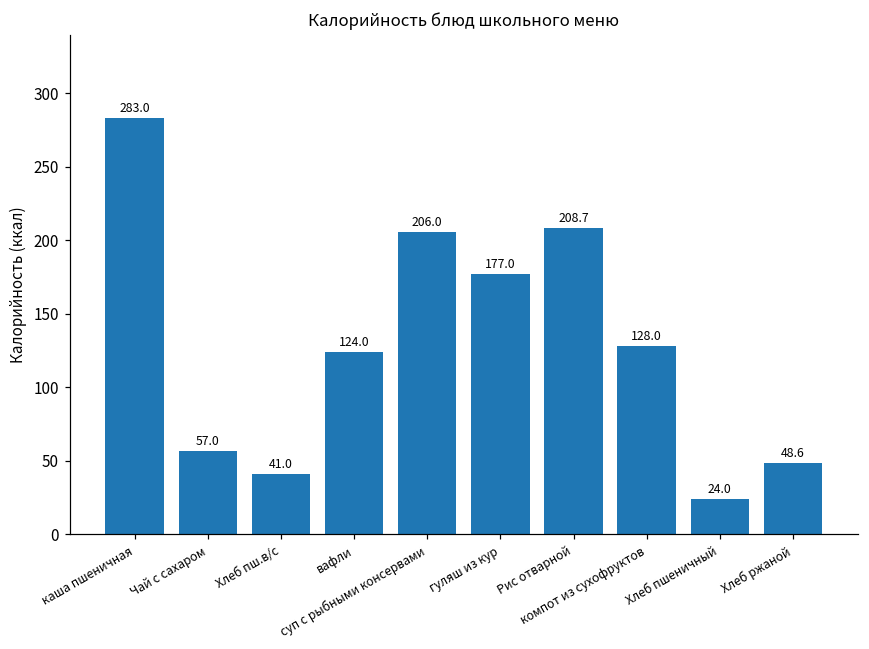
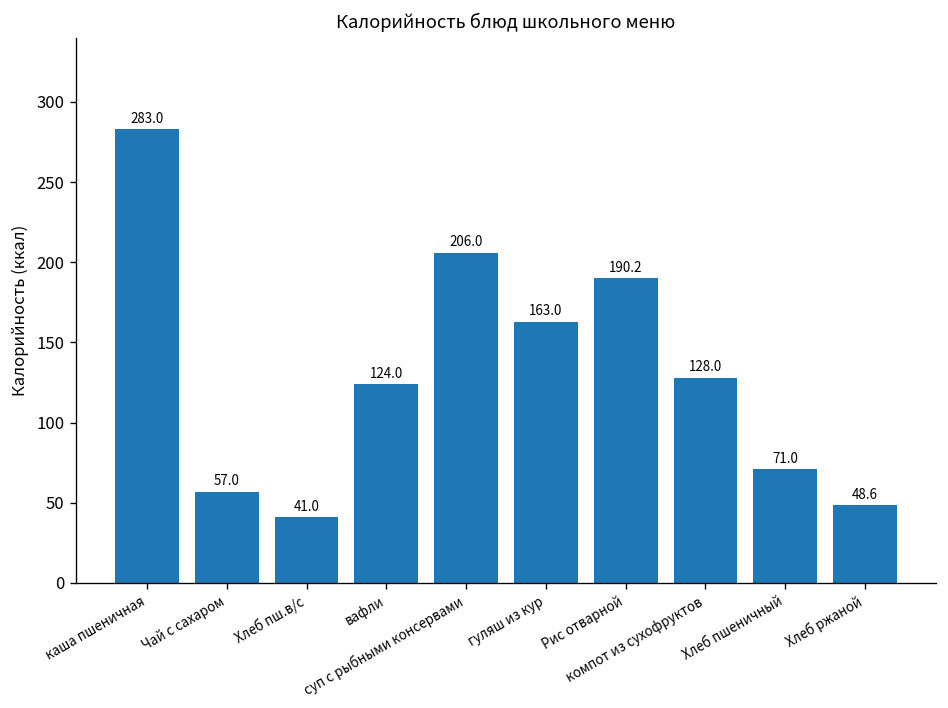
гуляш из кур: 177.0 -> 163.0
Рис отварной: 208.7 -> 190.2
Хлеб пшеничный: 24.0 -> 71.0
